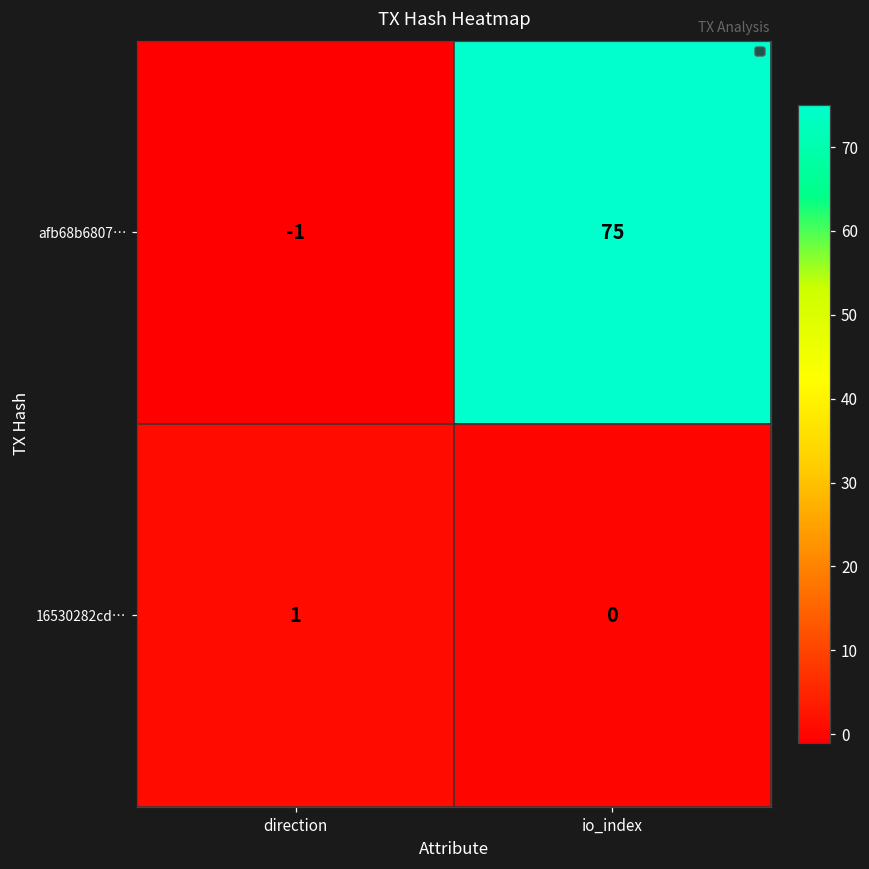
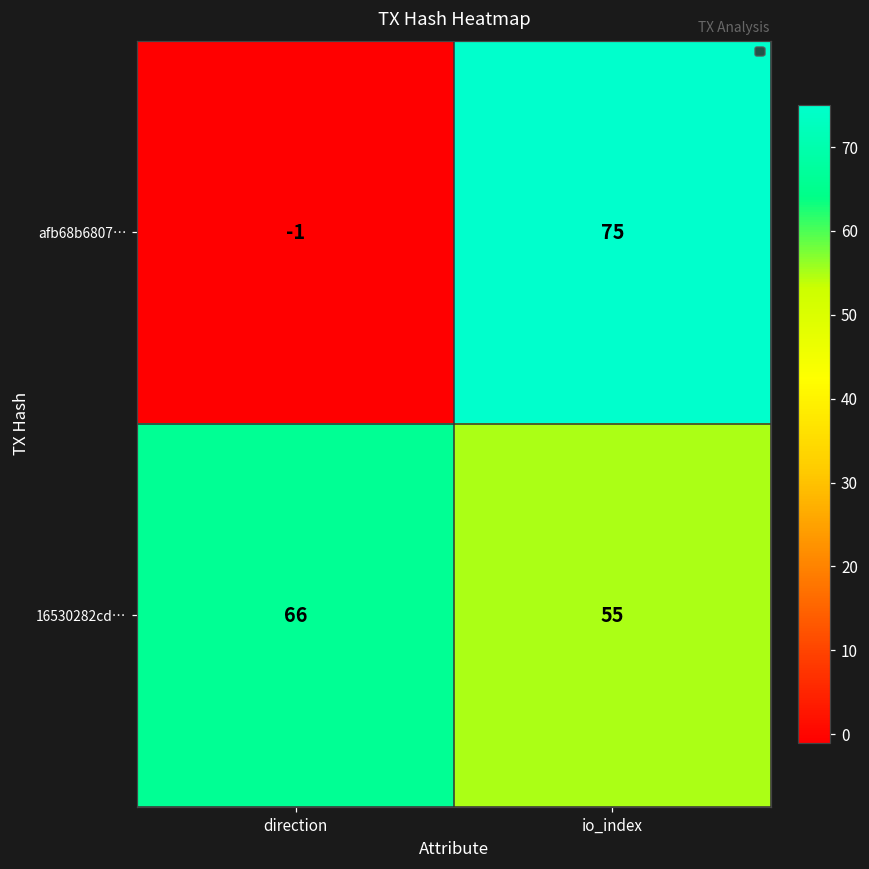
16530282cd…, direction: 1 -> 66
16530282cd…, io_index: 0 -> 55
